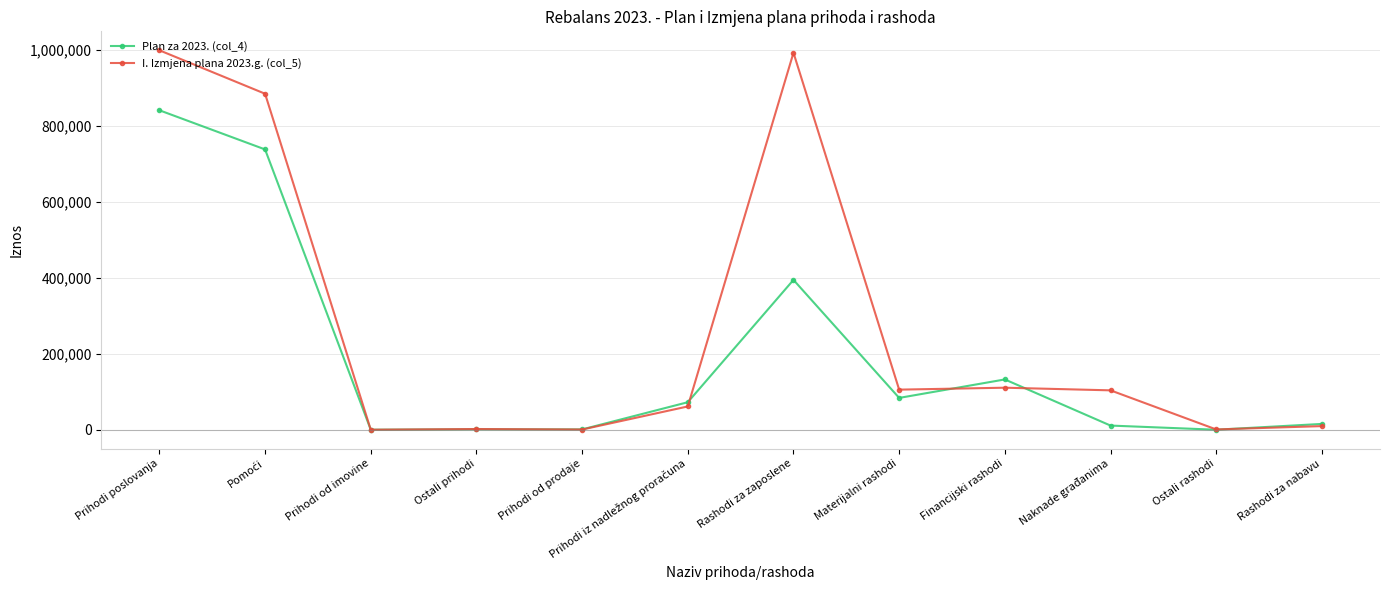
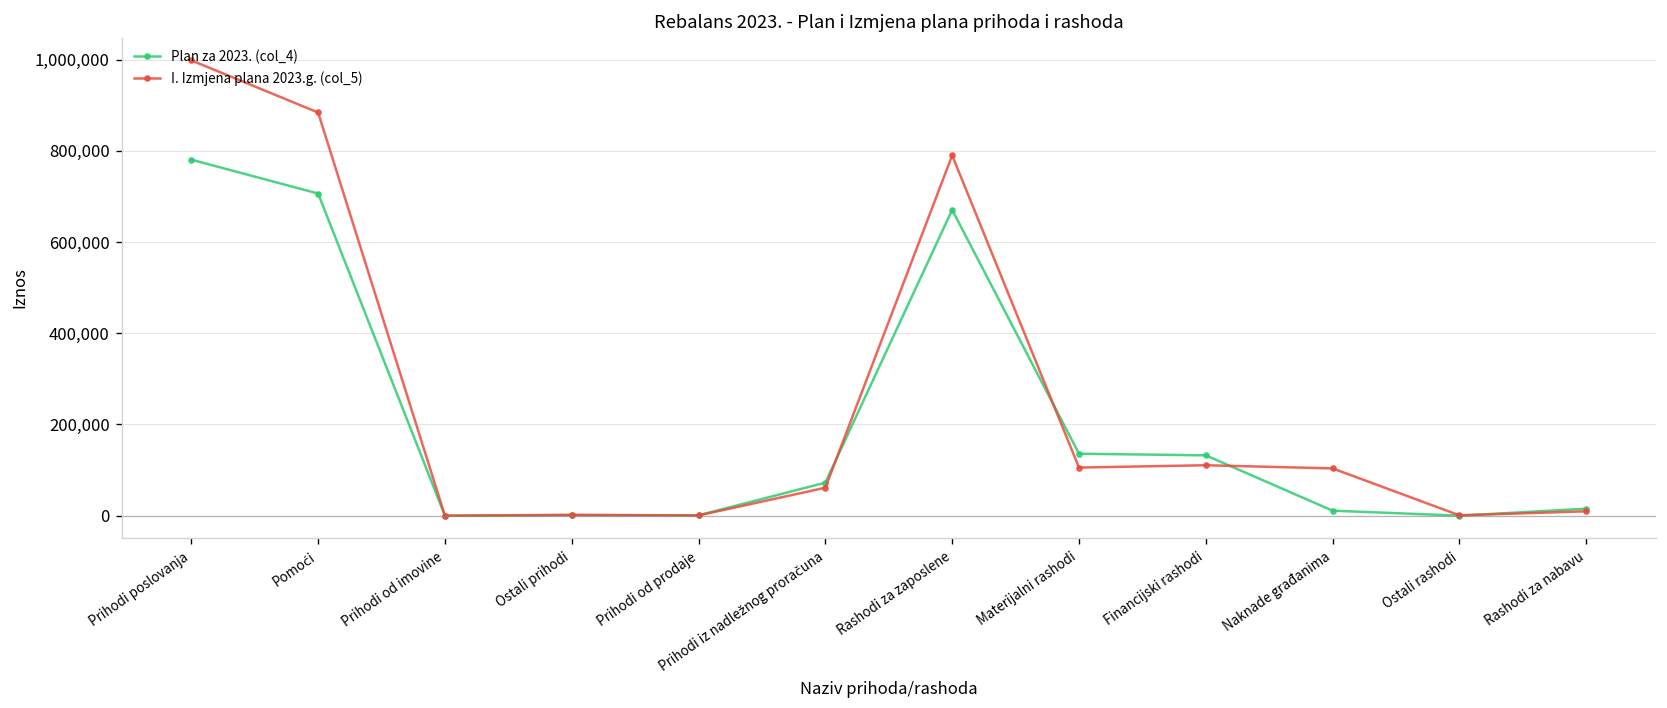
Plan za 2023. (col_4), Prihodi poslovanja: 840,000 -> 780,000
Plan za 2023. (col_4), Pomoći: 740,000 -> 710,000
Plan za 2023. (col_4), Rashodi za zaposlene: 390,000 -> 670,000
I. Izmjena plana 2023.g. (col_5), Rashodi za zaposlene: 990,000 -> 790,000
Plan za 2023. (col_4), Materijalni rashodi: 80,000 -> 140,000
